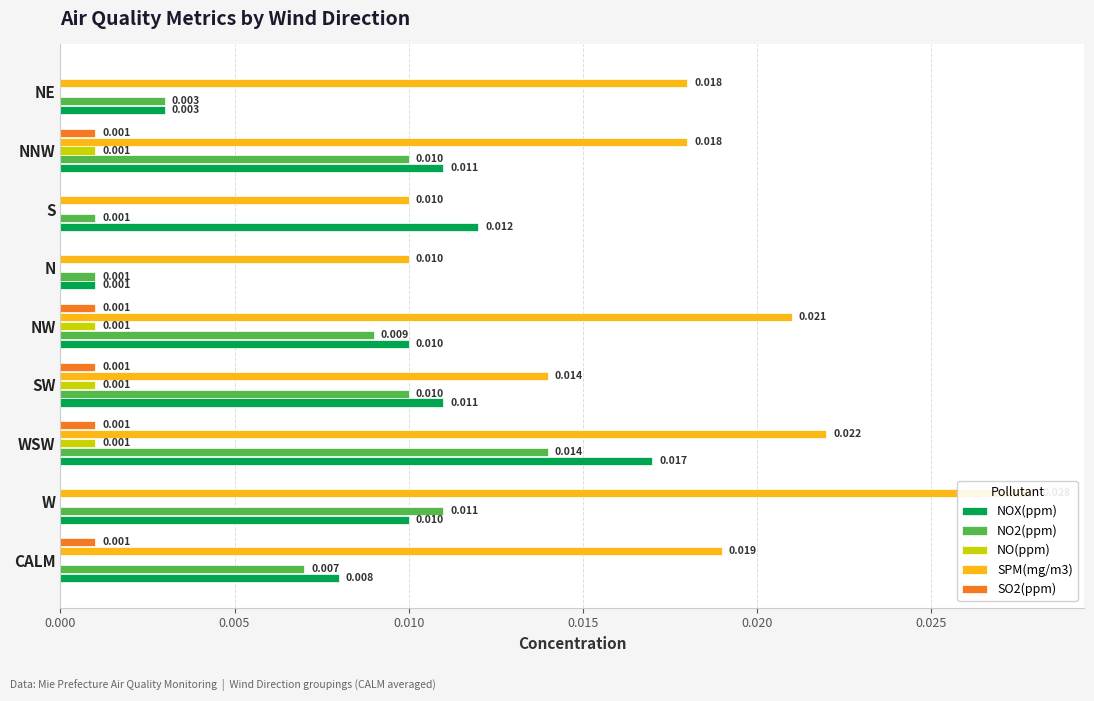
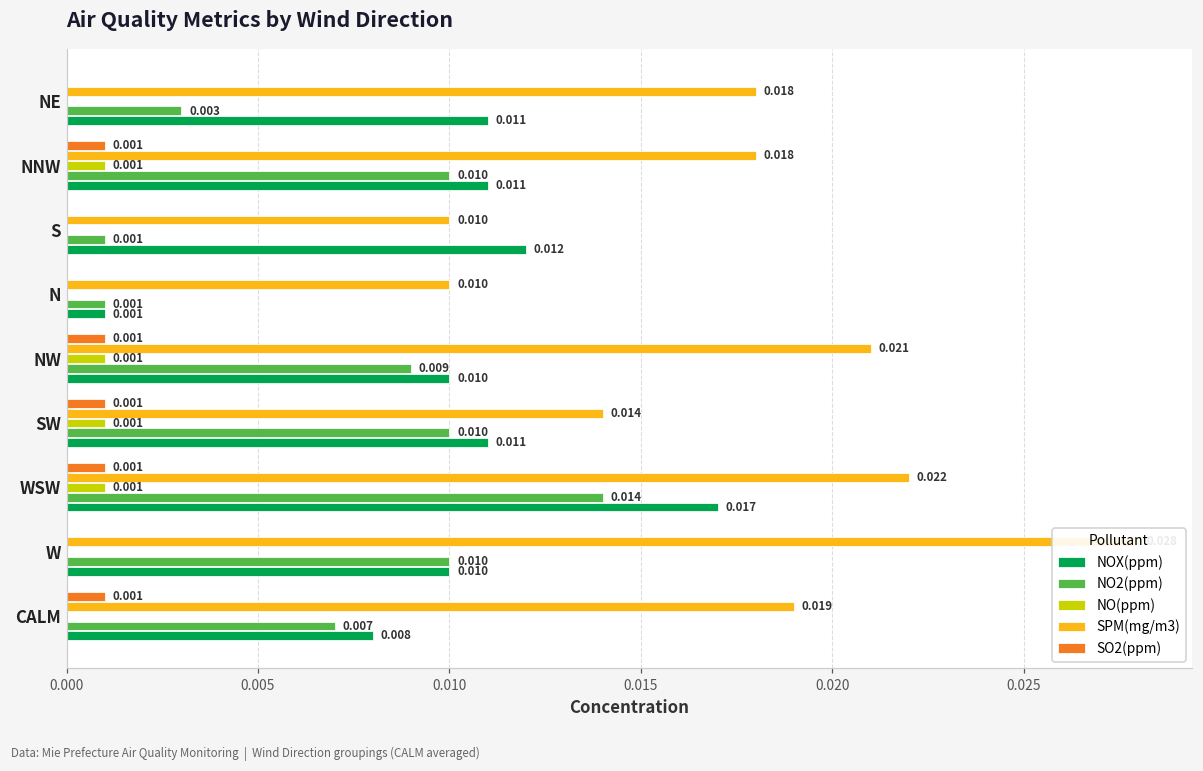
NOX(ppm), NE: 0.003 -> 0.011
NO2(ppm), W: 0.011 -> 0.010
